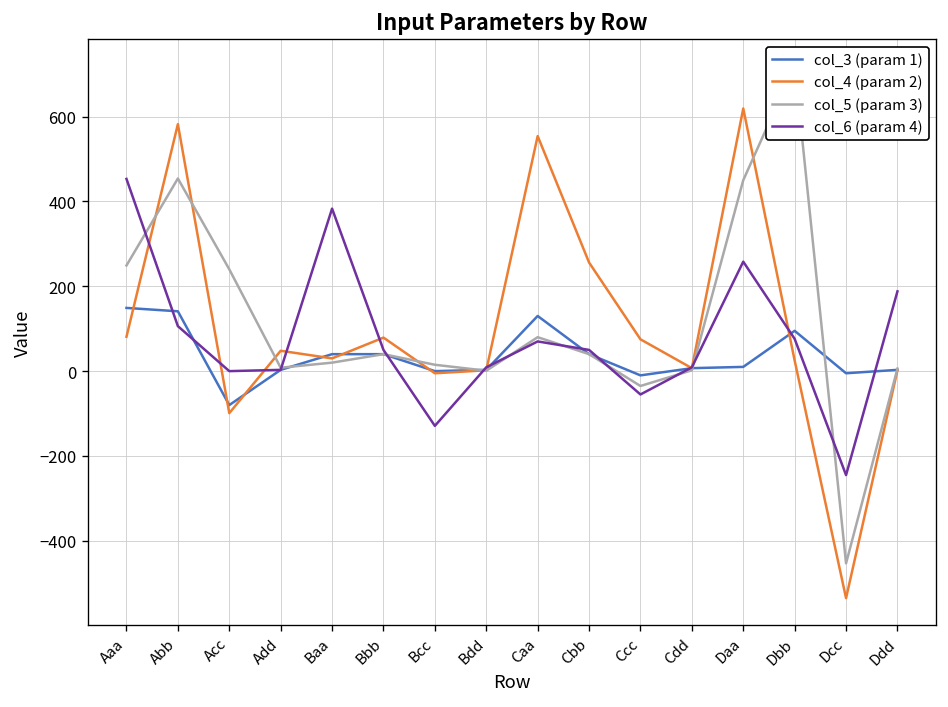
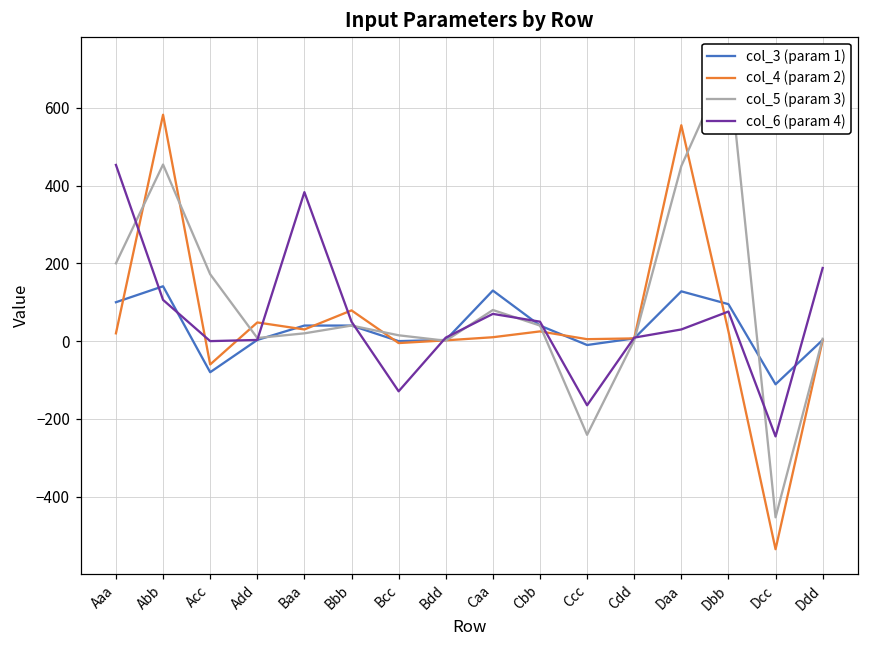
col_3 (param 1), Aaa: 150 -> 100
col_4 (param 2), Aaa: 80 -> 20
col_5 (param 3), Aaa: 250 -> 200
col_4 (param 2), Acc: -100 -> -60
col_5 (param 3), Acc: 240 -> 170
col_4 (param 2), Caa: 550 -> 10
col_4 (param 2), Cbb: 260 -> 30
col_4 (param 2), Ccc: 80 -> 10
col_5 (param 3), Ccc: -40 -> -240
col_6 (param 4), Ccc: -60 -> -170
col_3 (param 1), Daa: 10 -> 130
col_4 (param 2), Daa: 620 -> 560
col_6 (param 4), Daa: 260 -> 30
col_3 (param 1), Dcc: -10 -> -110
